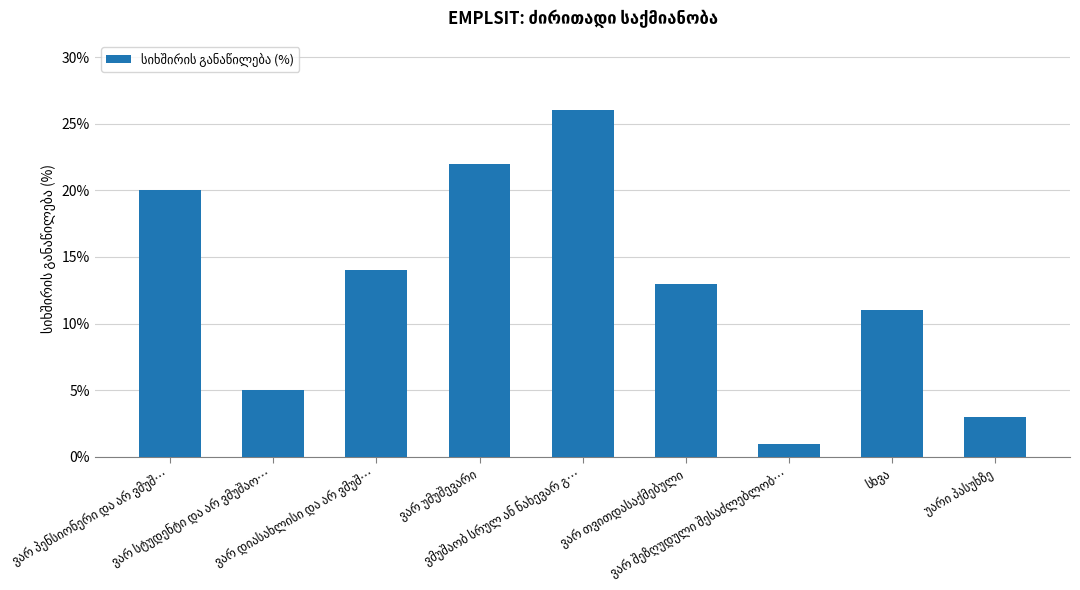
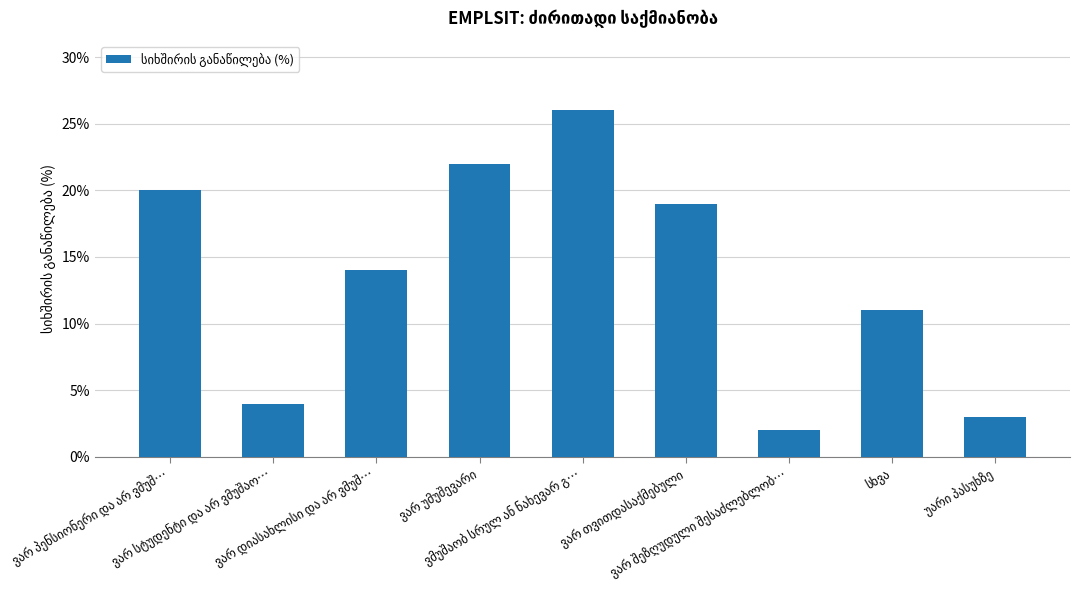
ვარ სტუდენტი და არ ვმუშაო…: 5% -> 4%
ვარ თვითდასაქმებული: 13% -> 19%
ვარ შეზღუდული შესაძლებლობ…: 1% -> 2%
